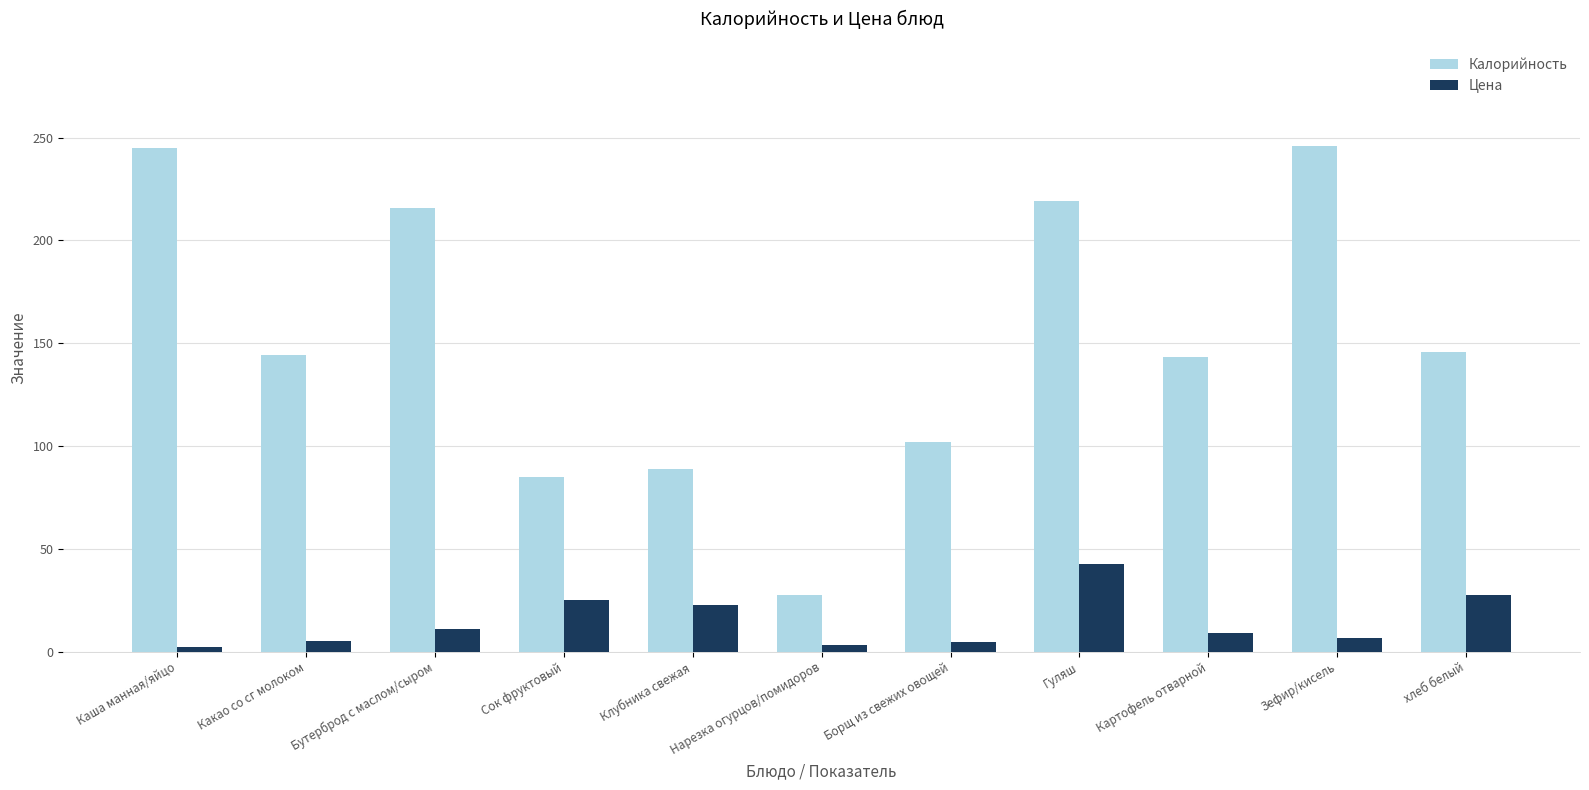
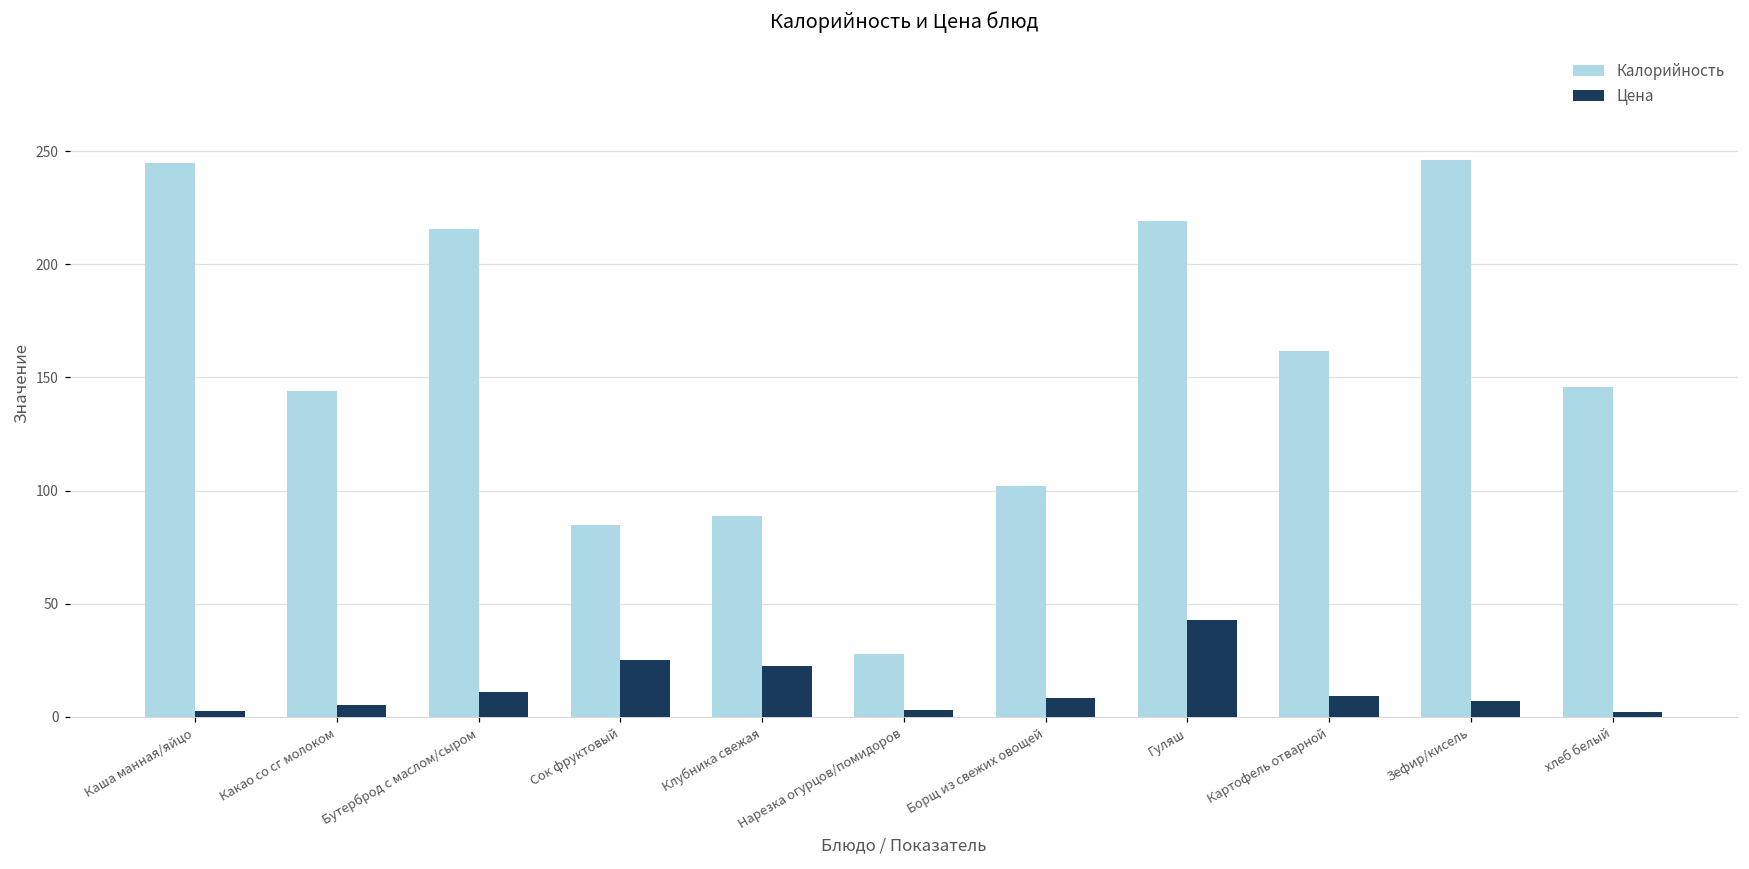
Цена, Борщ из свежих овощей: 4 -> 8
Калорийность, Картофель отварной: 143 -> 162
Цена, хлеб белый: 28 -> 2
